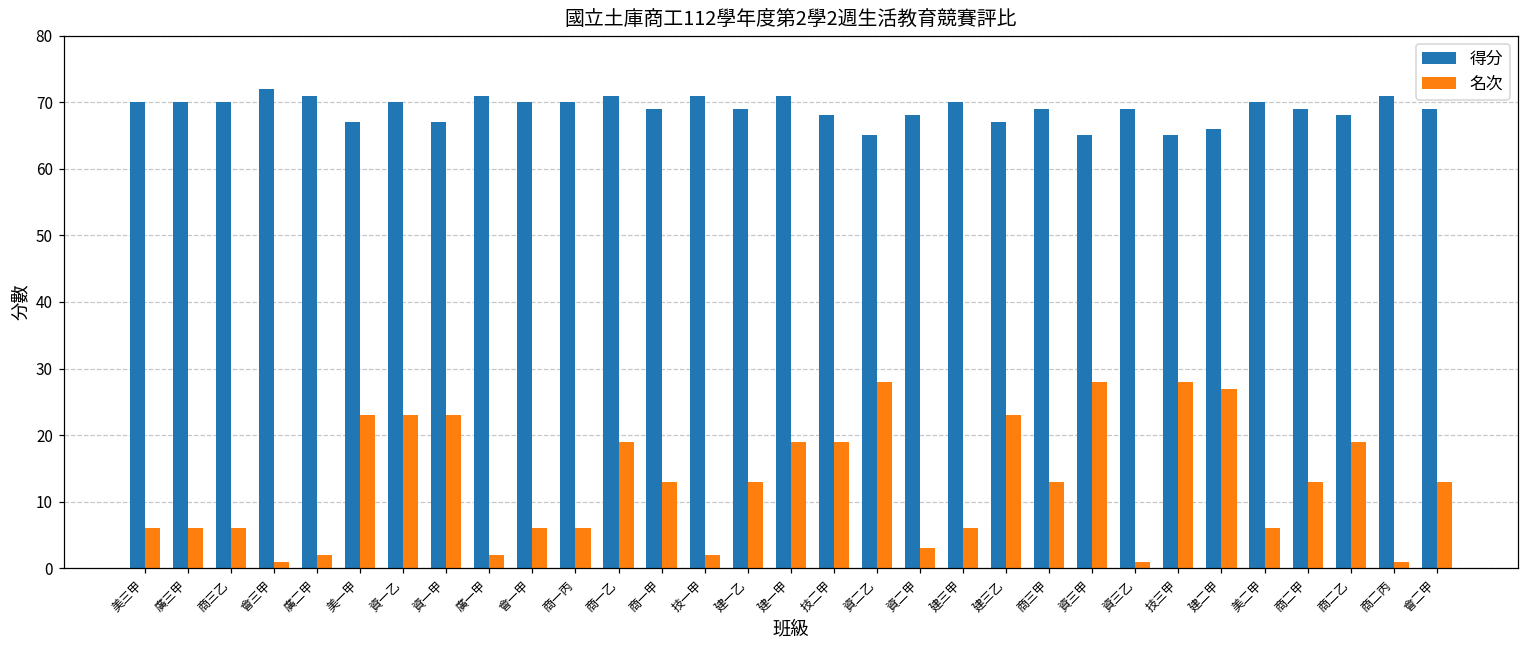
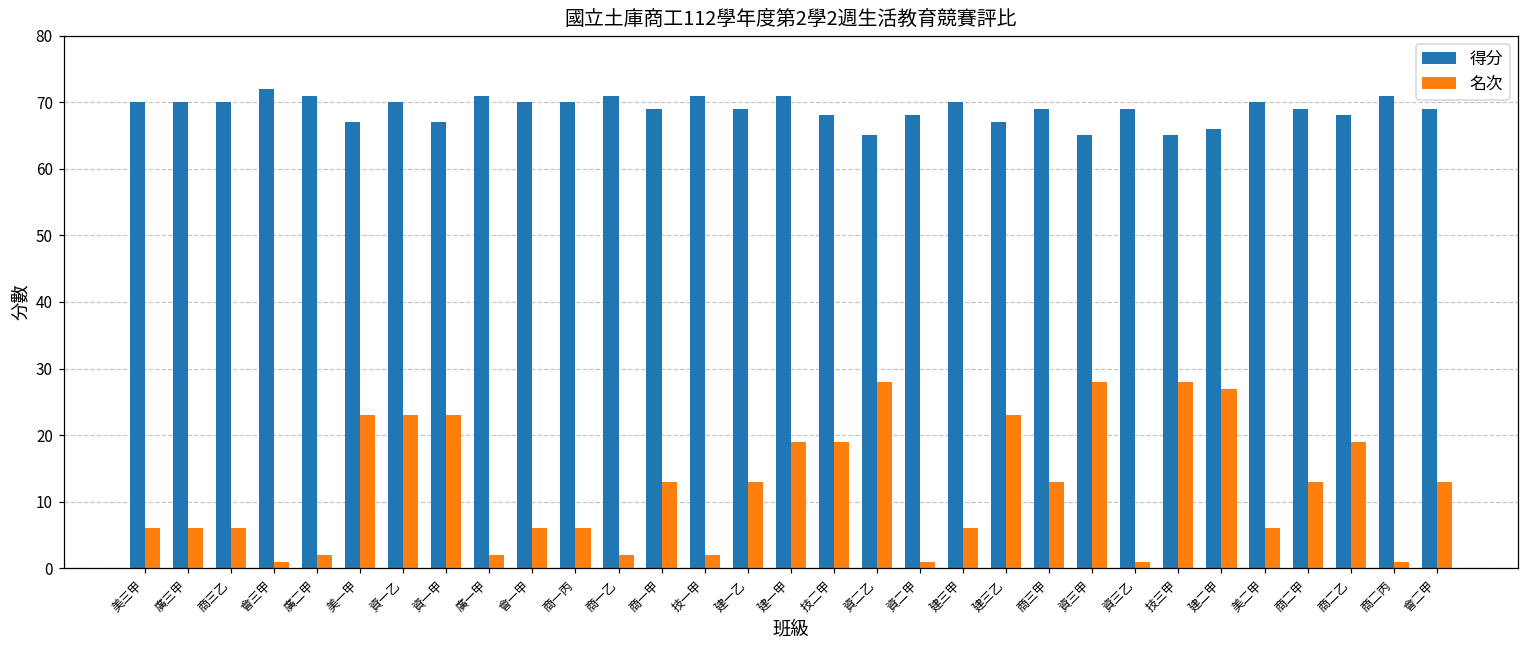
名次, 商一乙: 19 -> 2
名次, 資二甲: 3 -> 1
